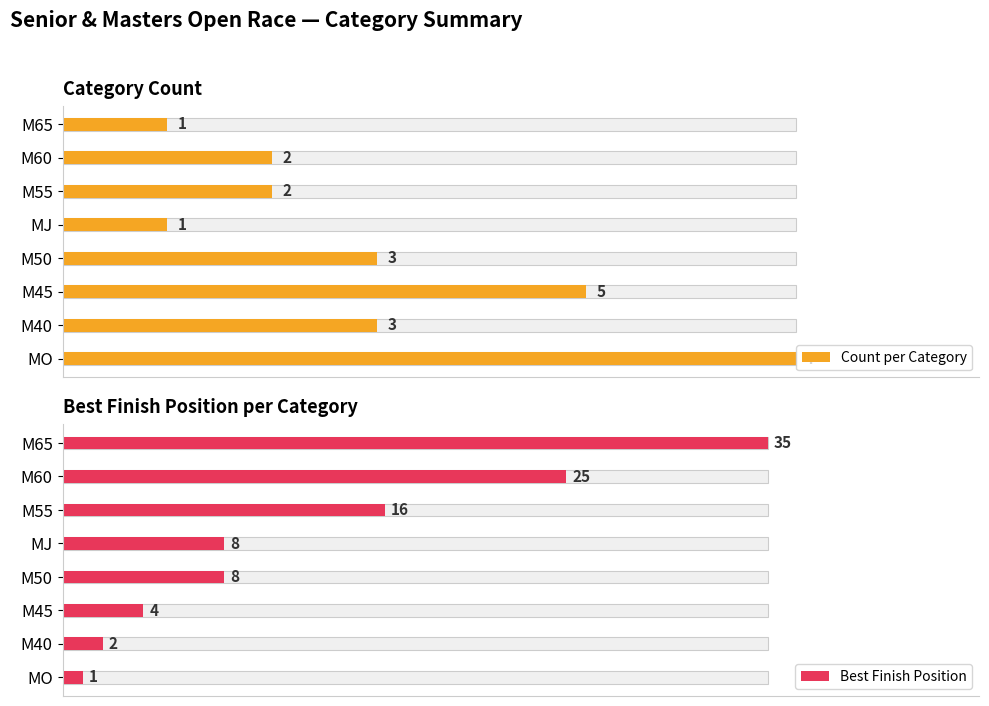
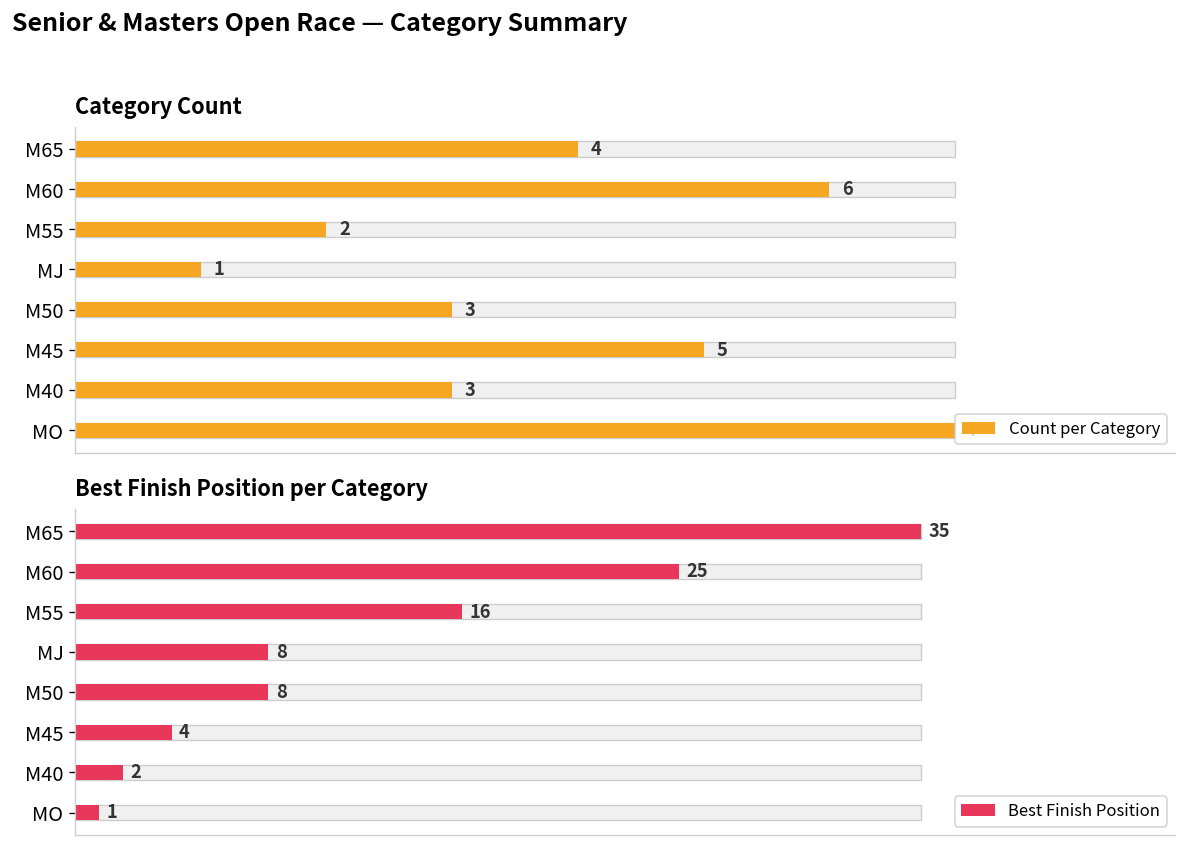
Category Count, Count per Category, M65: 1 -> 4
Category Count, Count per Category, M60: 2 -> 6
